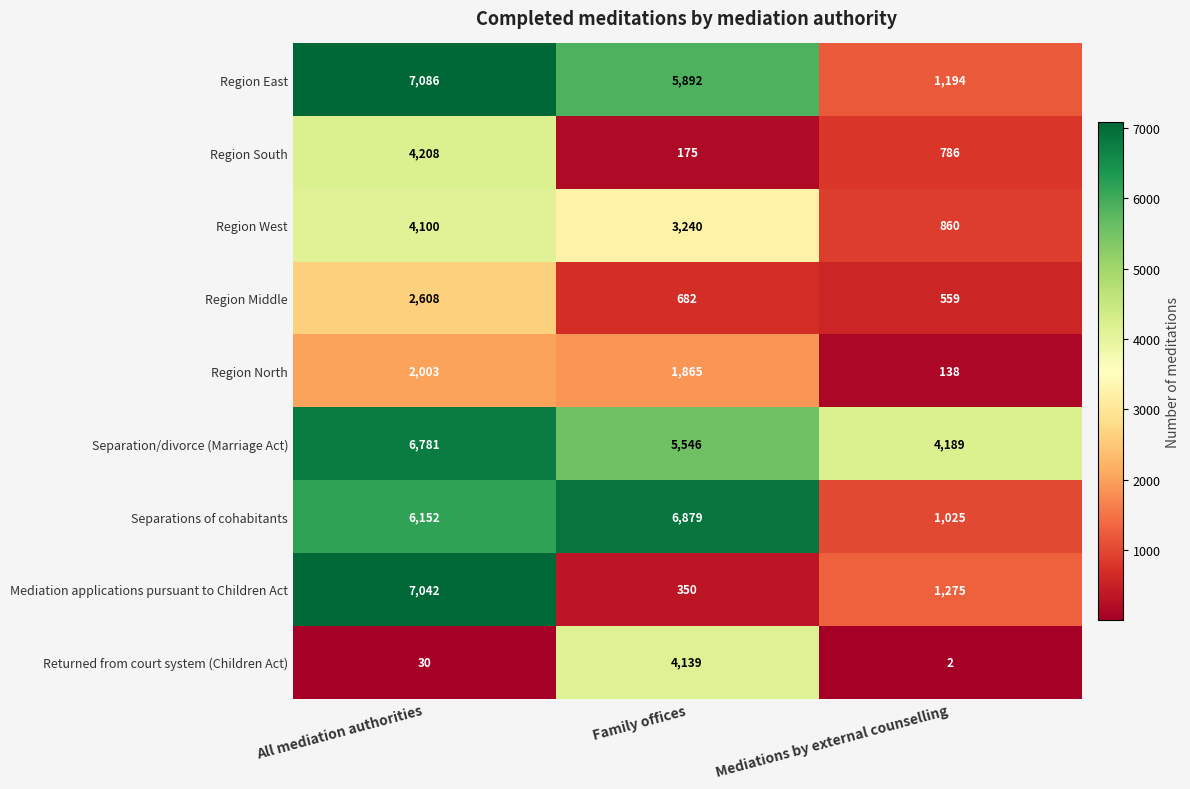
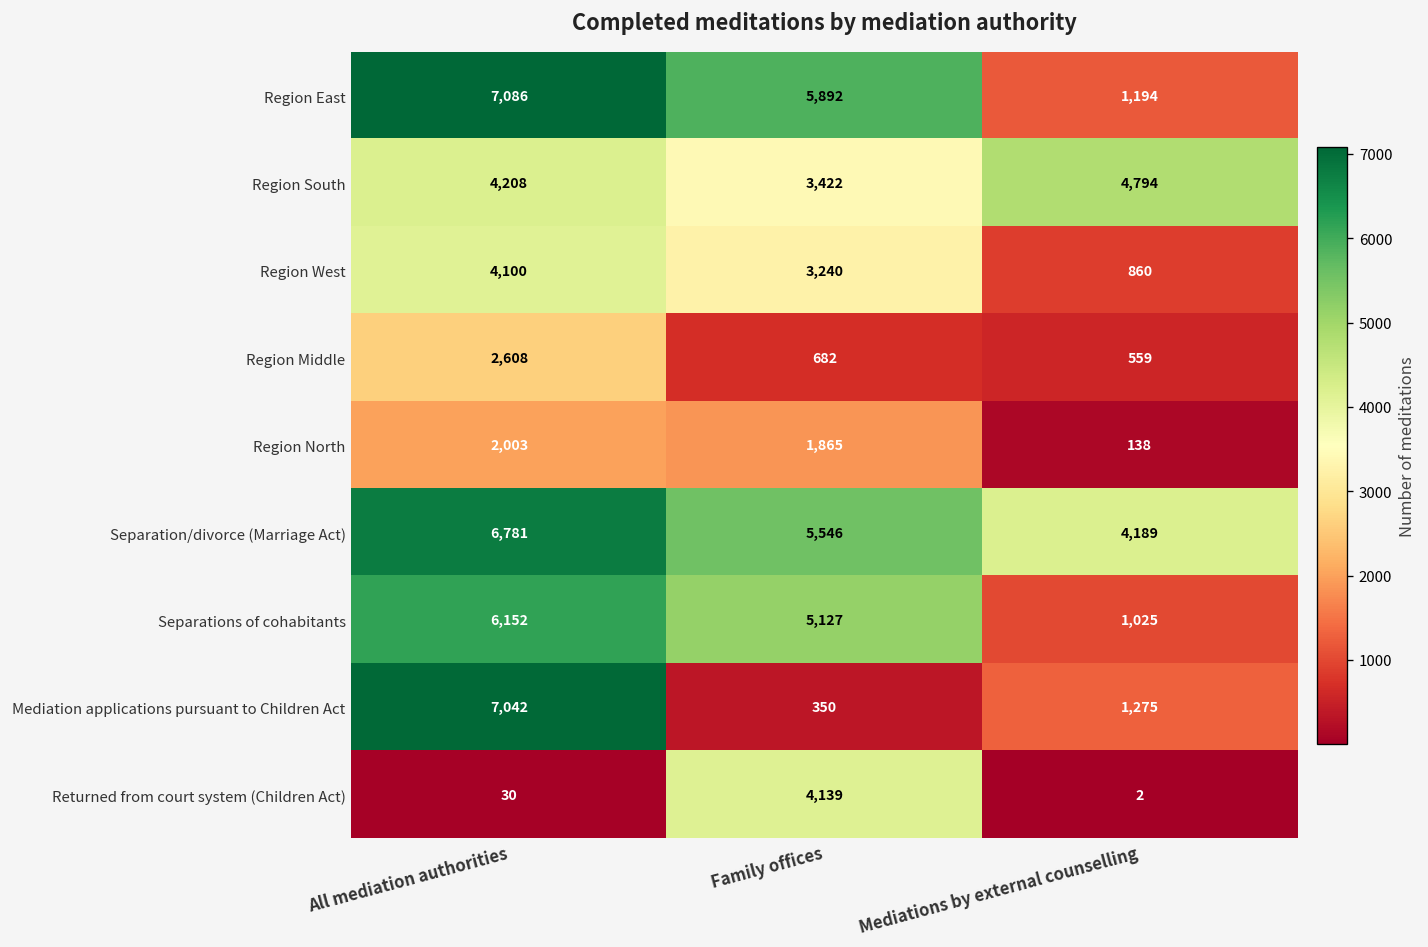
Region South, Family offices: 175 -> 3,422
Region South, Mediations by external counselling: 786 -> 4,794
Separations of cohabitants, Family offices: 6,879 -> 5,127
